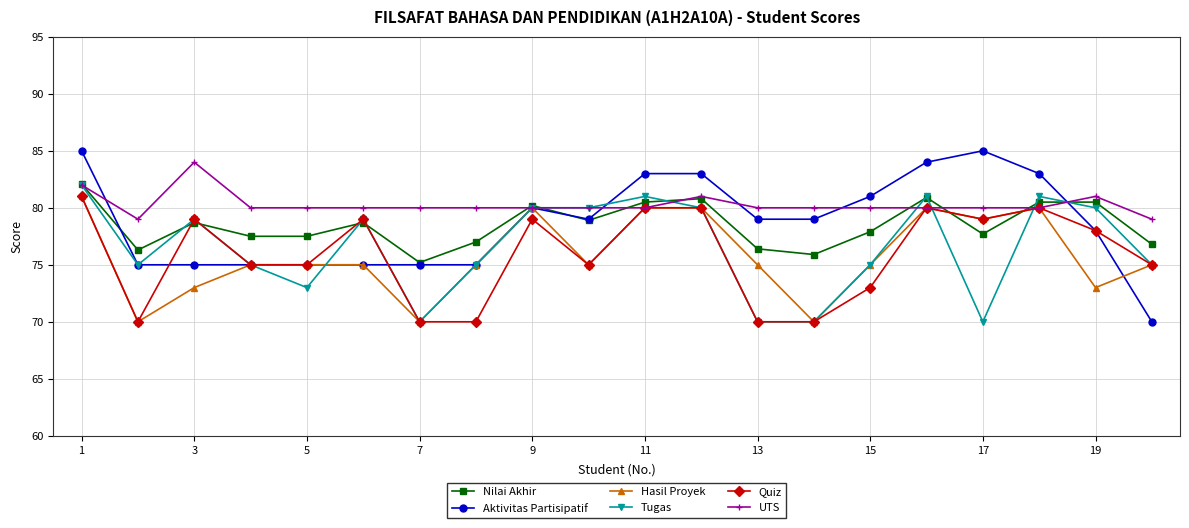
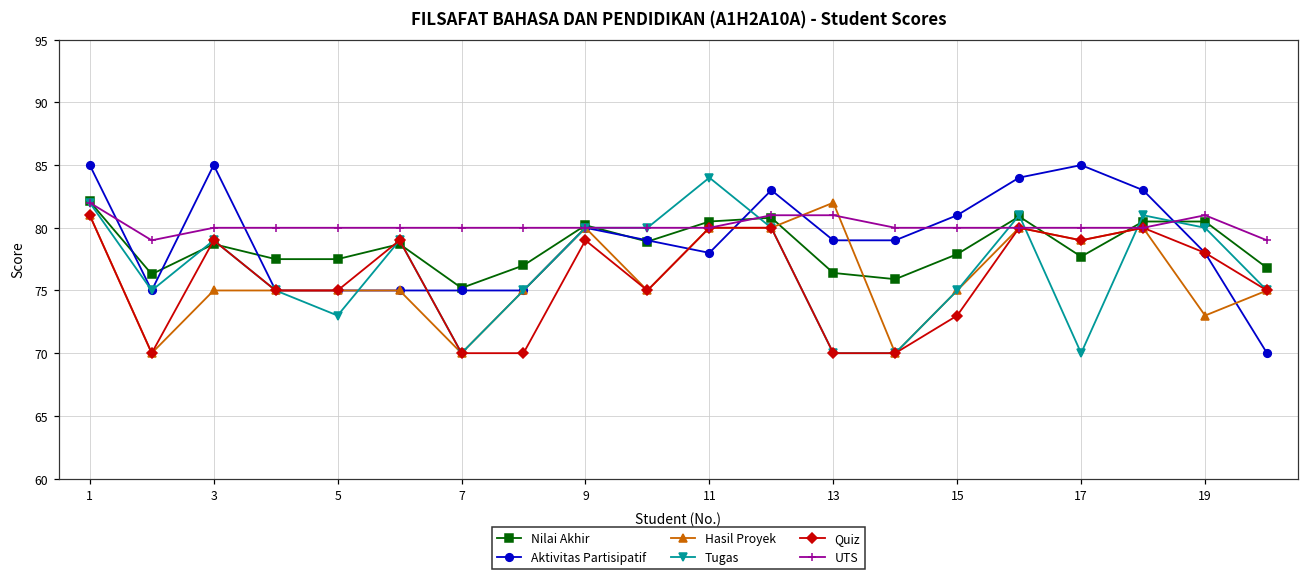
Aktivitas Partisipatif, 3: 75 -> 85
Hasil Proyek, 3: 73 -> 75
UTS, 3: 84 -> 80
Aktivitas Partisipatif, 11: 83 -> 78
Tugas, 11: 81 -> 84
Hasil Proyek, 13: 75 -> 82
UTS, 13: 80 -> 81
